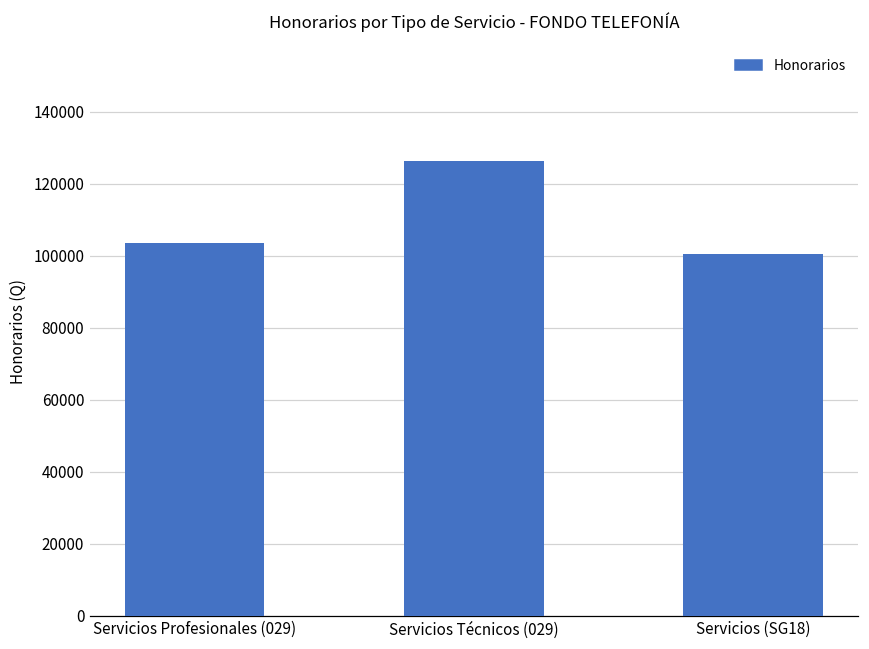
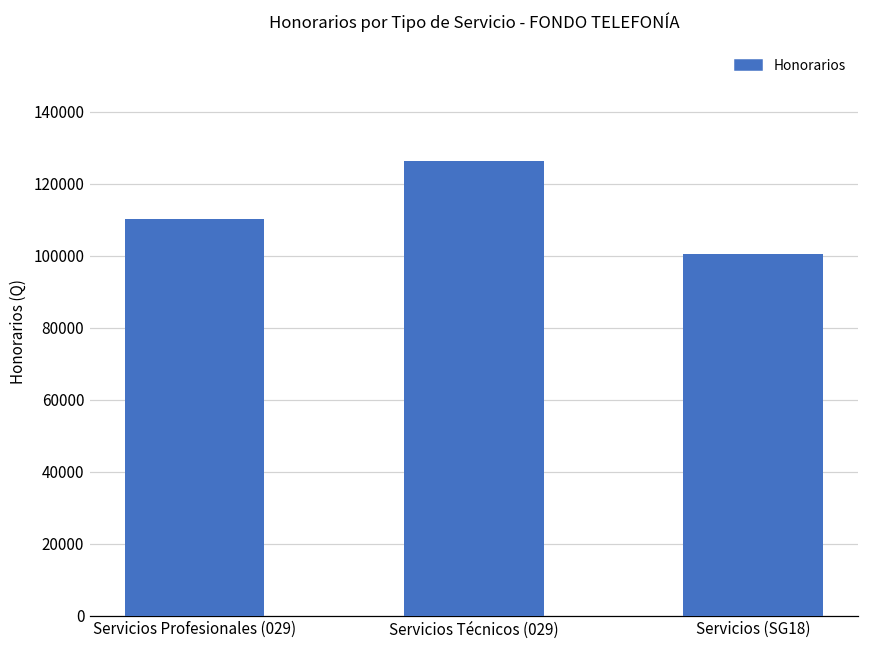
Servicios Profesionales (029): 104000 -> 110000
